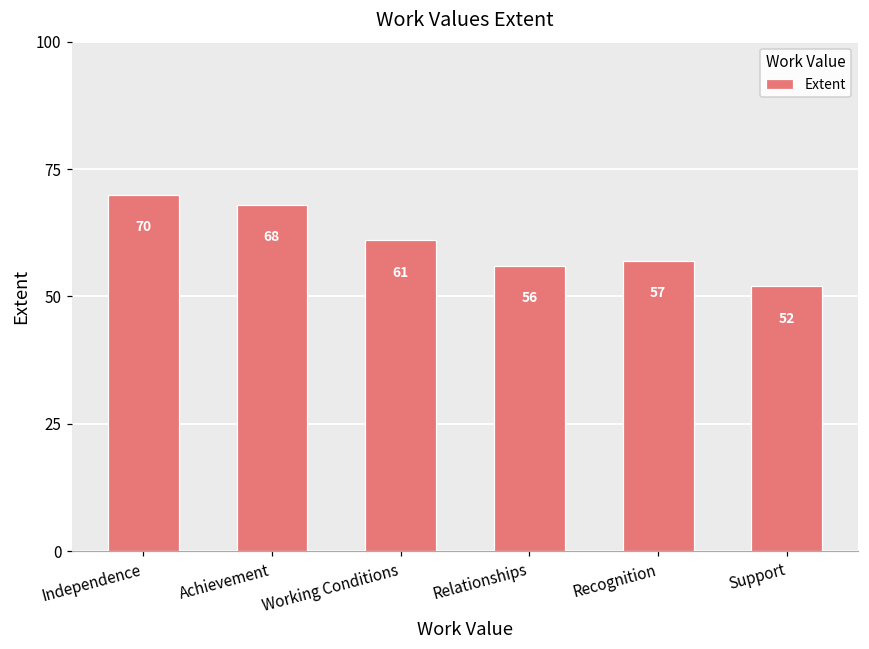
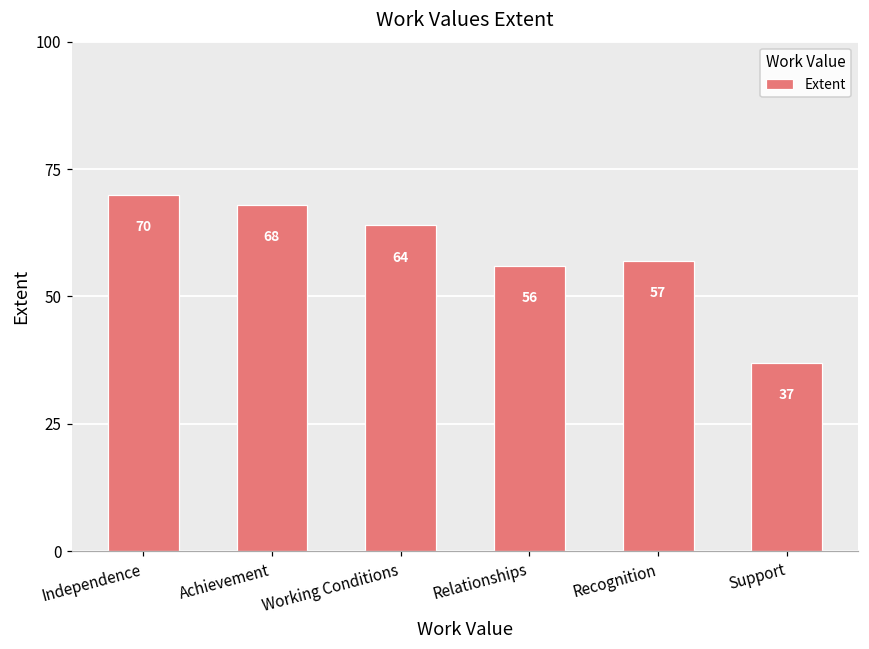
Working Conditions: 61 -> 64
Support: 52 -> 37
